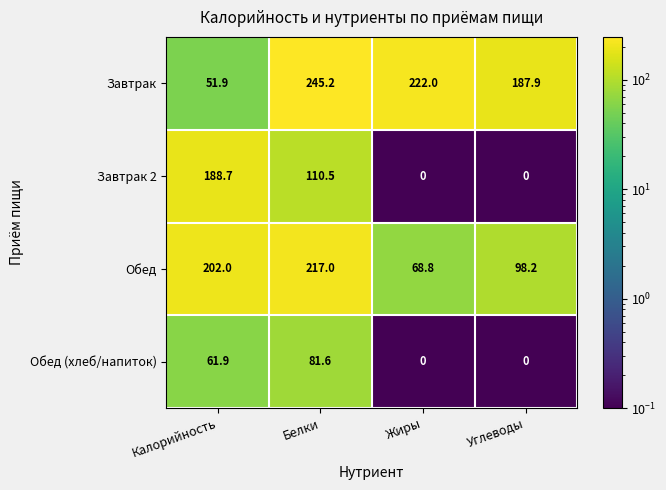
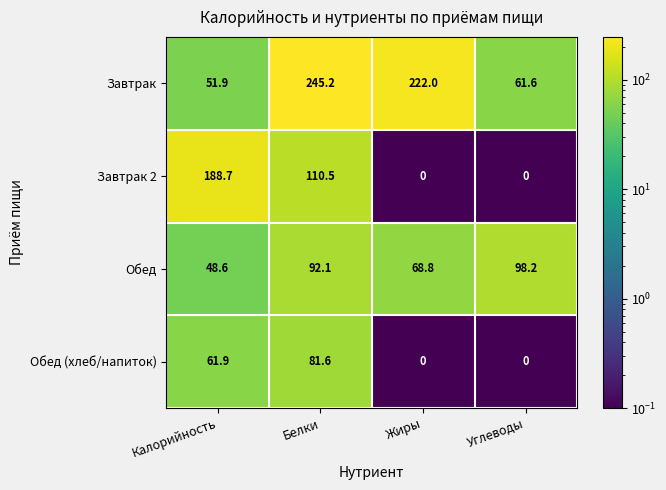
Завтрак, Углеводы: 187.9 -> 61.6
Обед, Калорийность: 202.0 -> 48.6
Обед, Белки: 217.0 -> 92.1
